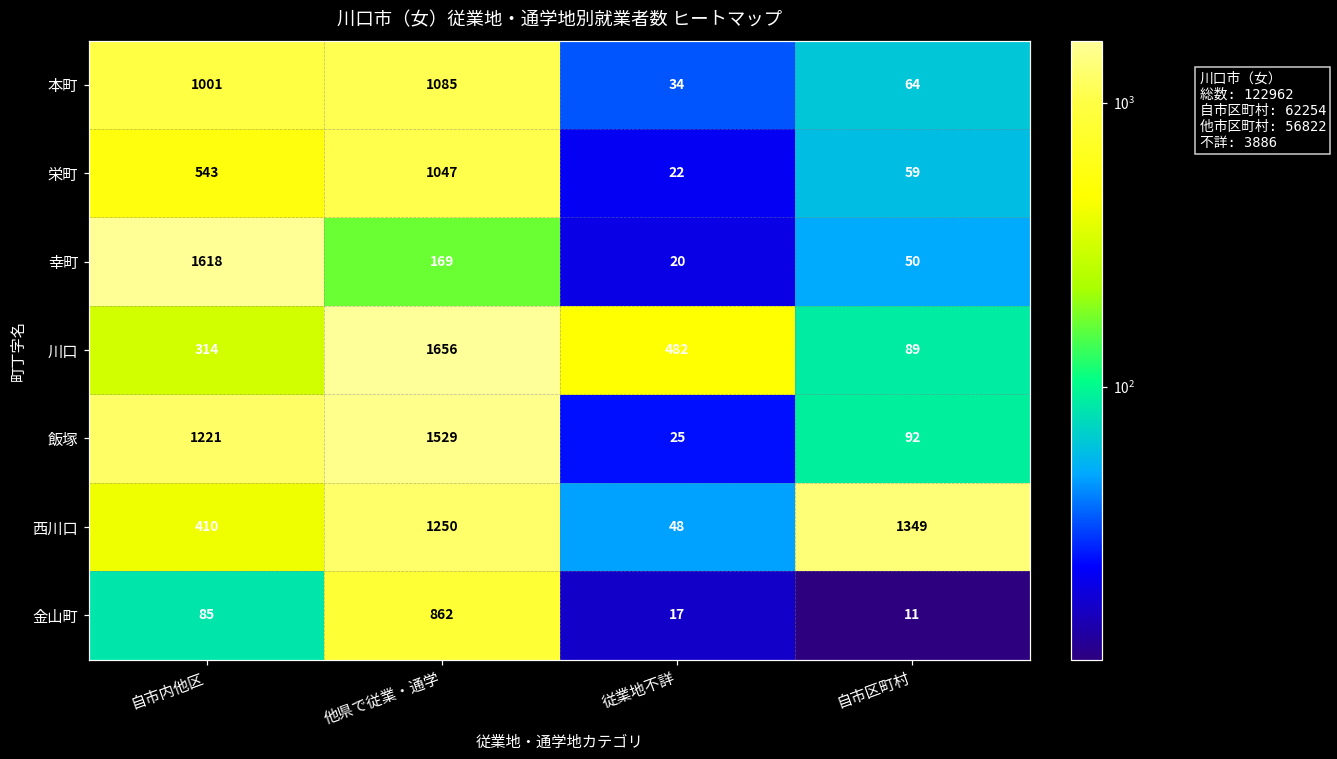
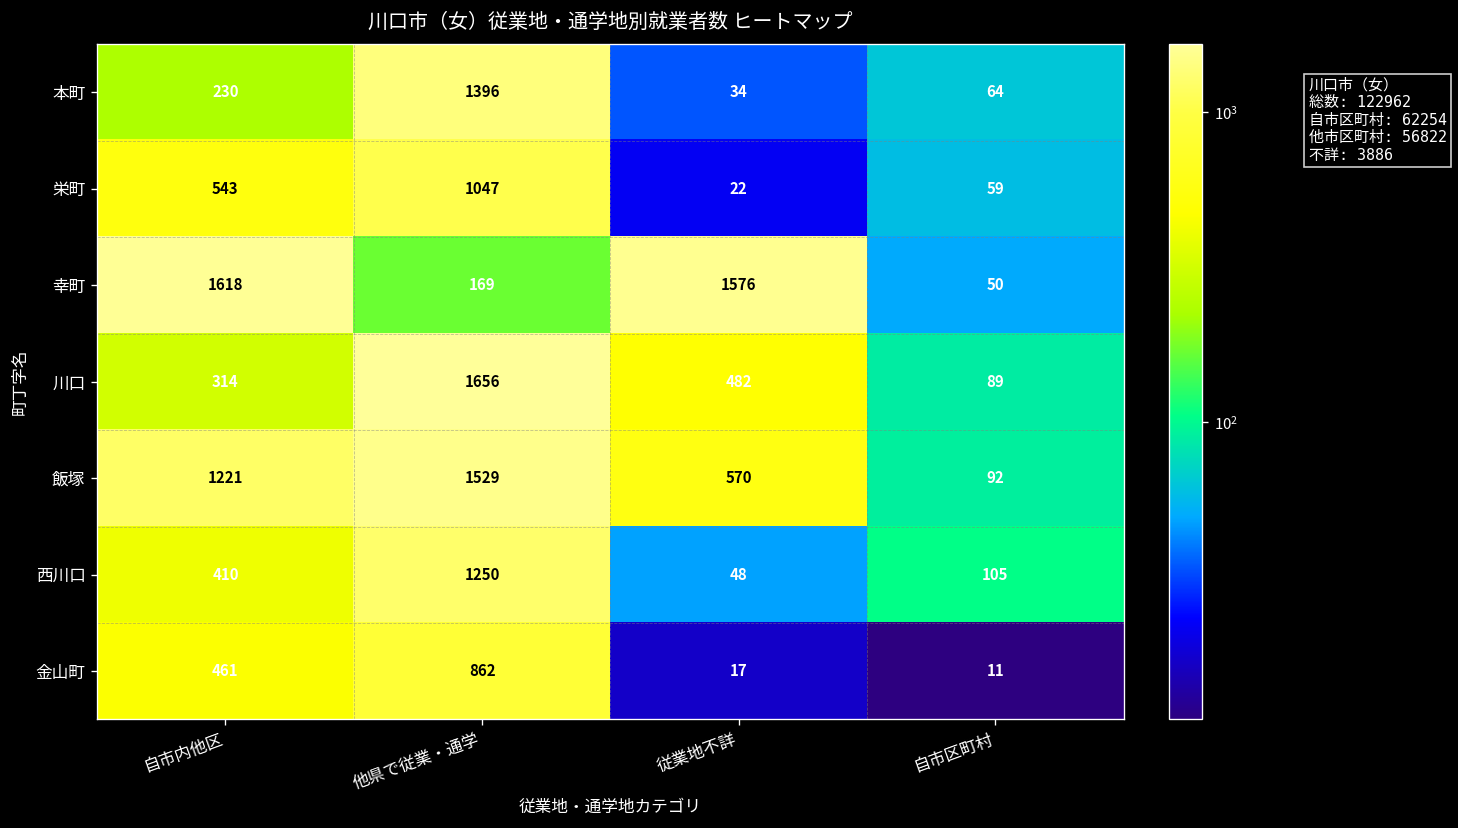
本町, 自市内他区: 1001 -> 230
本町, 他県で従業・通学: 1085 -> 1396
幸町, 従業地不詳: 20 -> 1576
飯塚, 従業地不詳: 25 -> 570
西川口, 自市区町村: 1349 -> 105
金山町, 自市内他区: 85 -> 461
